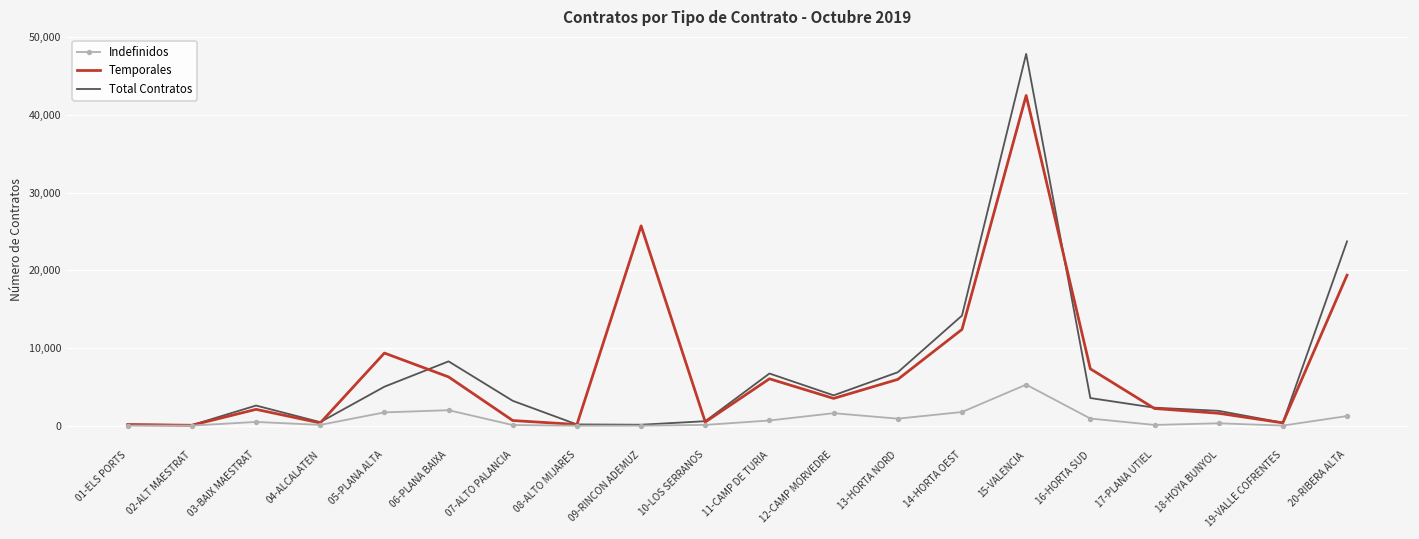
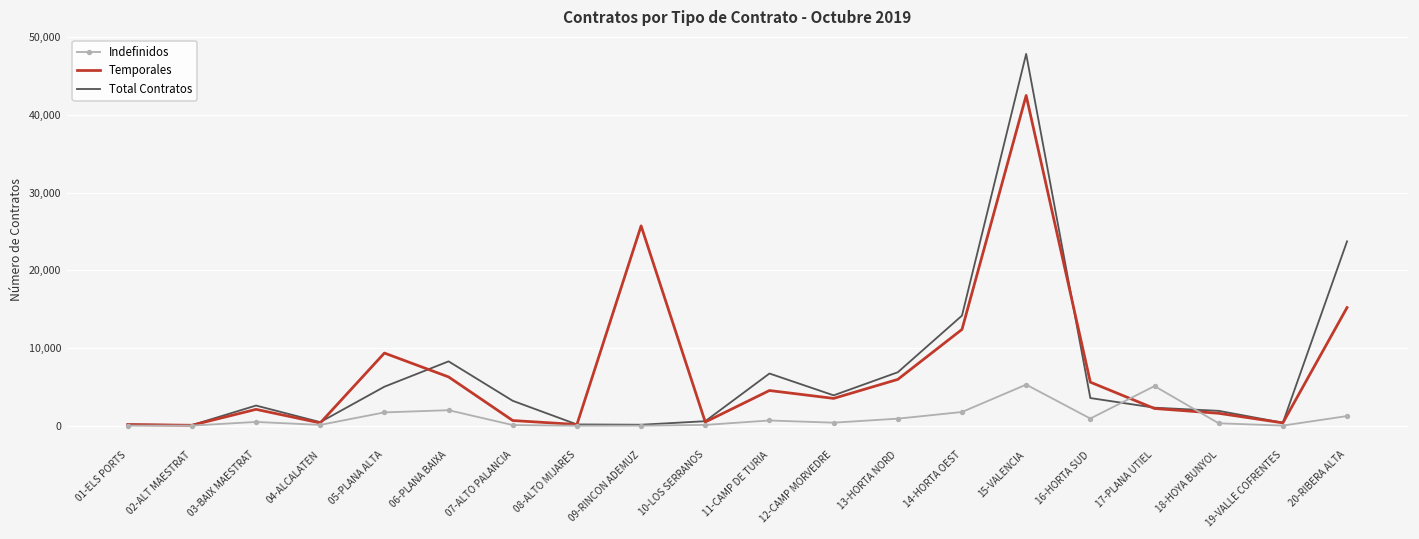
Temporales, 11-CAMP DE TURIA: 6,000 -> 5,000
Indefinidos, 12-CAMP MORVEDRE: 2,000 -> 0
Temporales, 16-HORTA SUD: 7,000 -> 6,000
Indefinidos, 17-PLANA UTIEL: 0 -> 5,000
Temporales, 20-RIBERA ALTA: 19,000 -> 15,000
